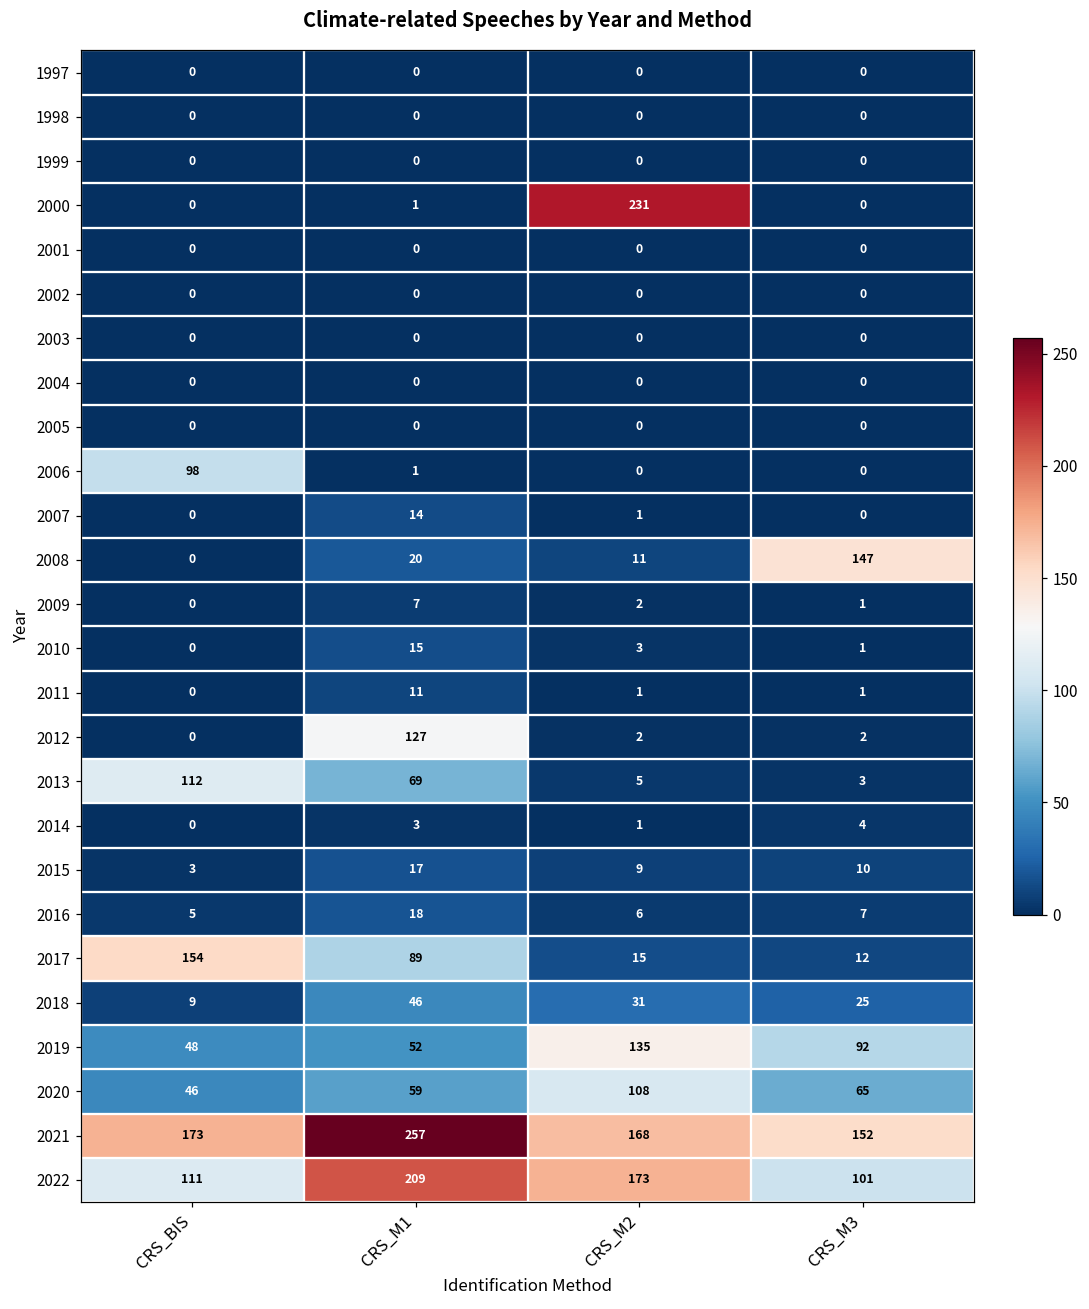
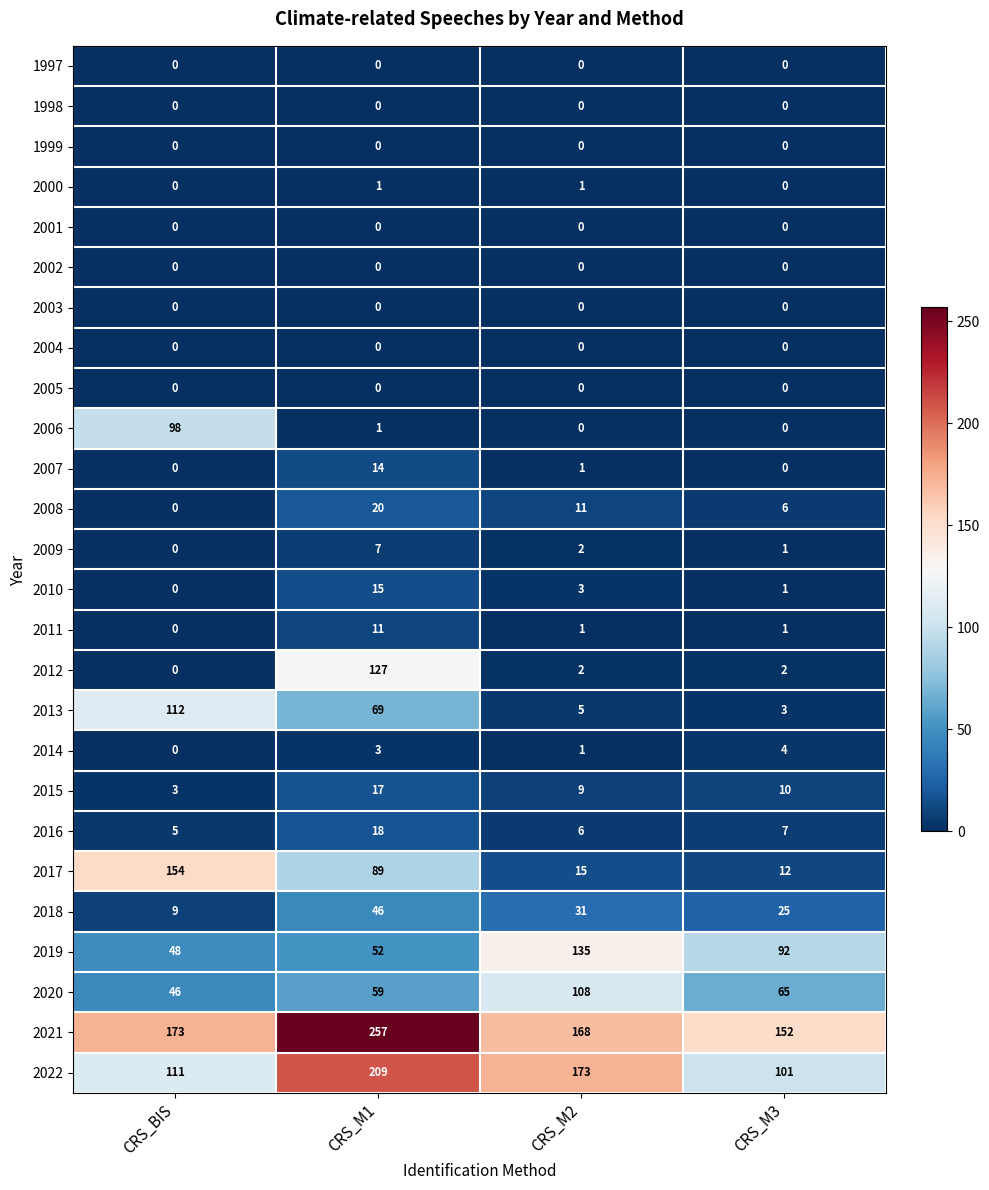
2000, CRS_M2: 231 -> 1
2008, CRS_M3: 147 -> 6
